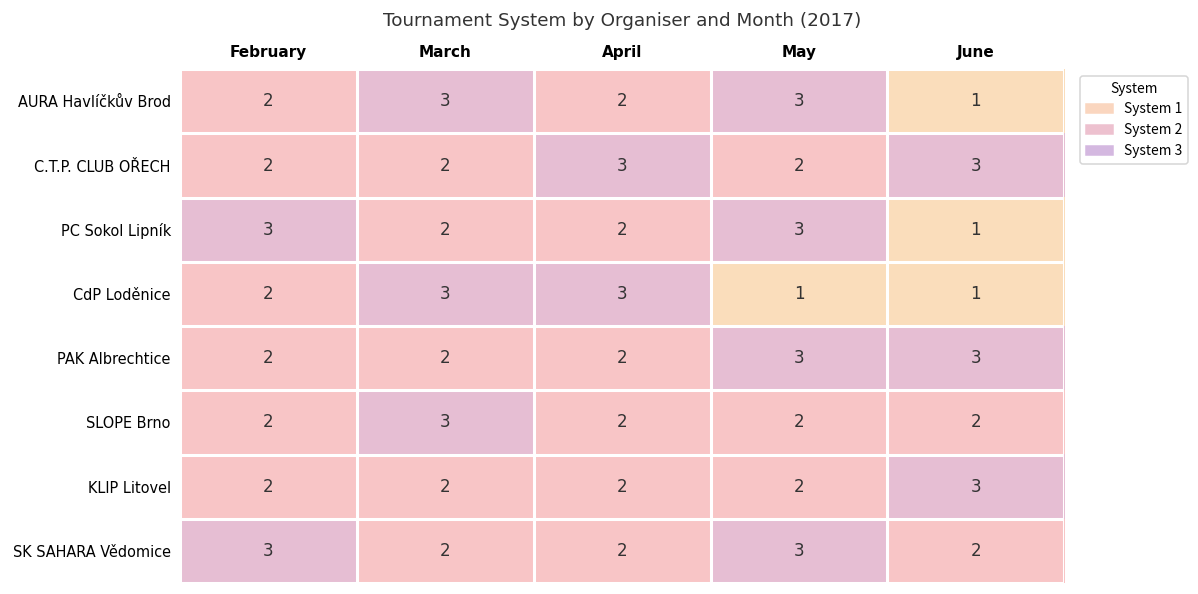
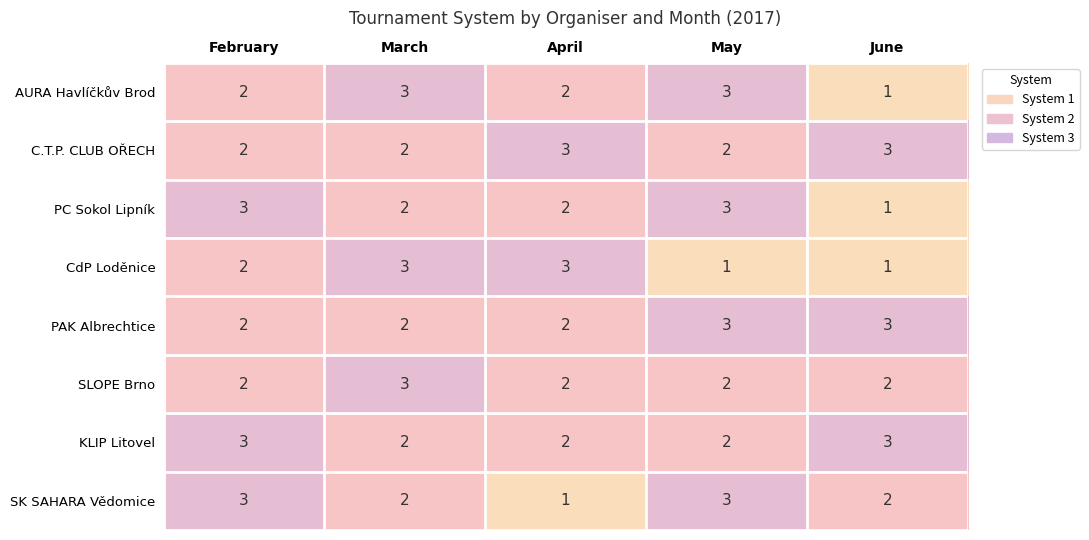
KLIP Litovel, February: 2 -> 3
SK SAHARA Vědomice, April: 2 -> 1
